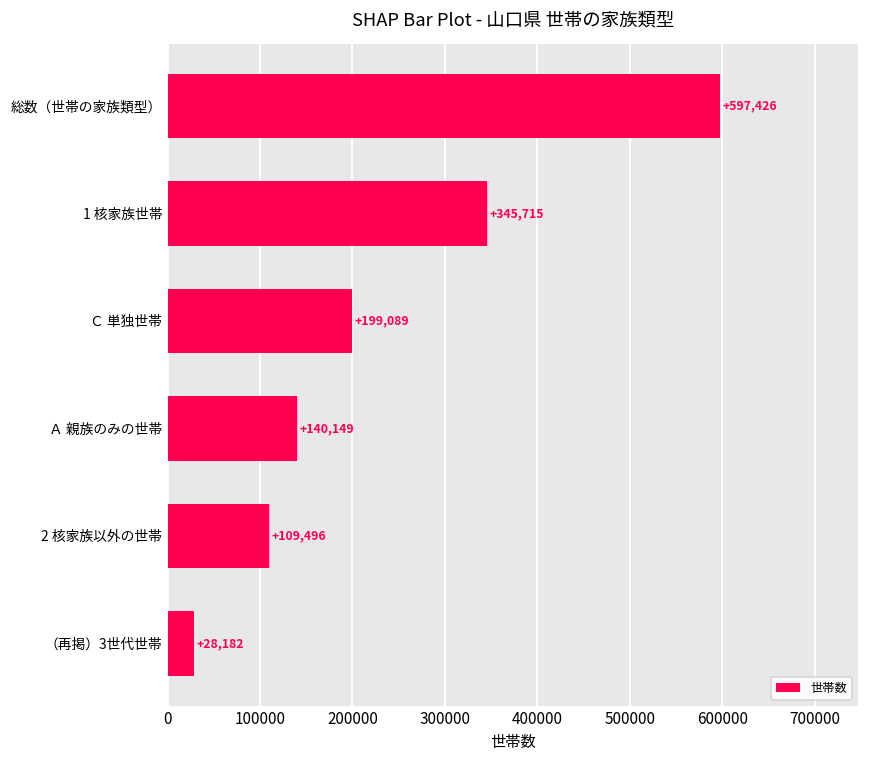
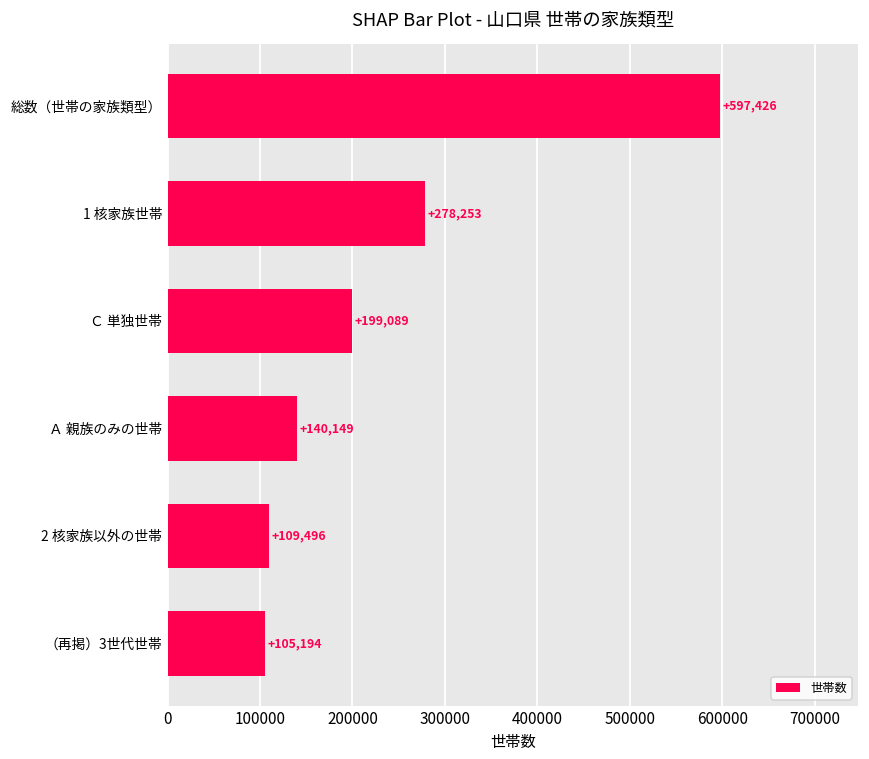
1 核家族世帯: +345,715 -> +278,253
（再掲）3世代世帯: +28,182 -> +105,194
